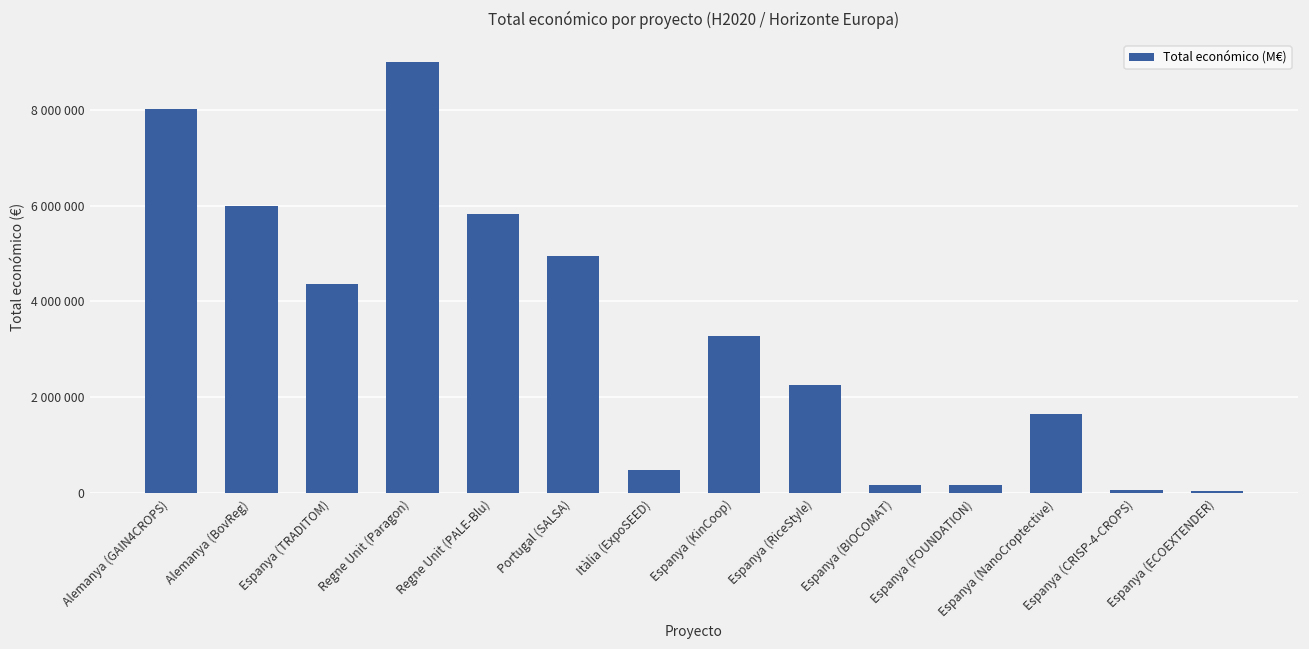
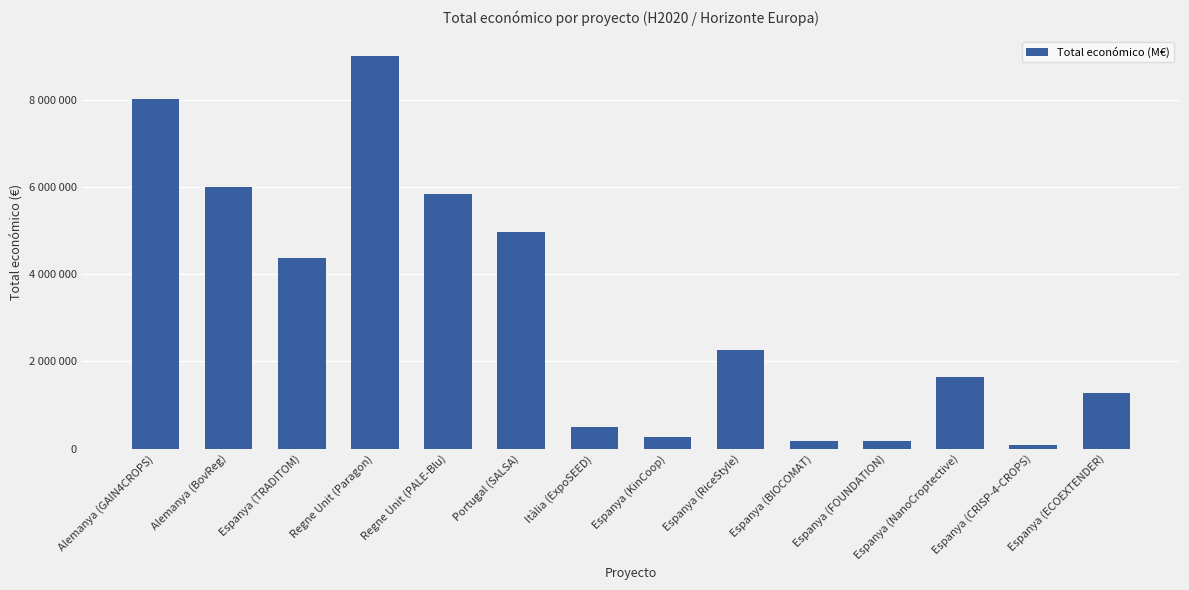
Espanya (KinCoop): 3300000 -> 300000
Espanya (ECOEXTENDER): 100000 -> 1300000
